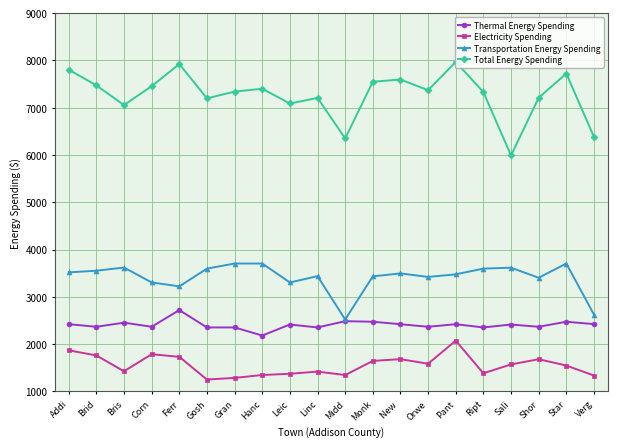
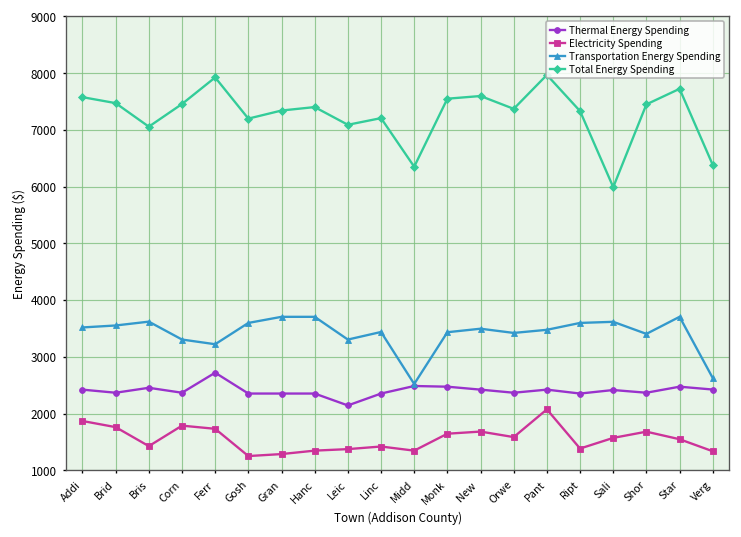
Total Energy Spending, Addi: 7800 -> 7600
Thermal Energy Spending, Hanc: 2200 -> 2400
Thermal Energy Spending, Leic: 2400 -> 2100
Total Energy Spending, Shor: 7200 -> 7500
